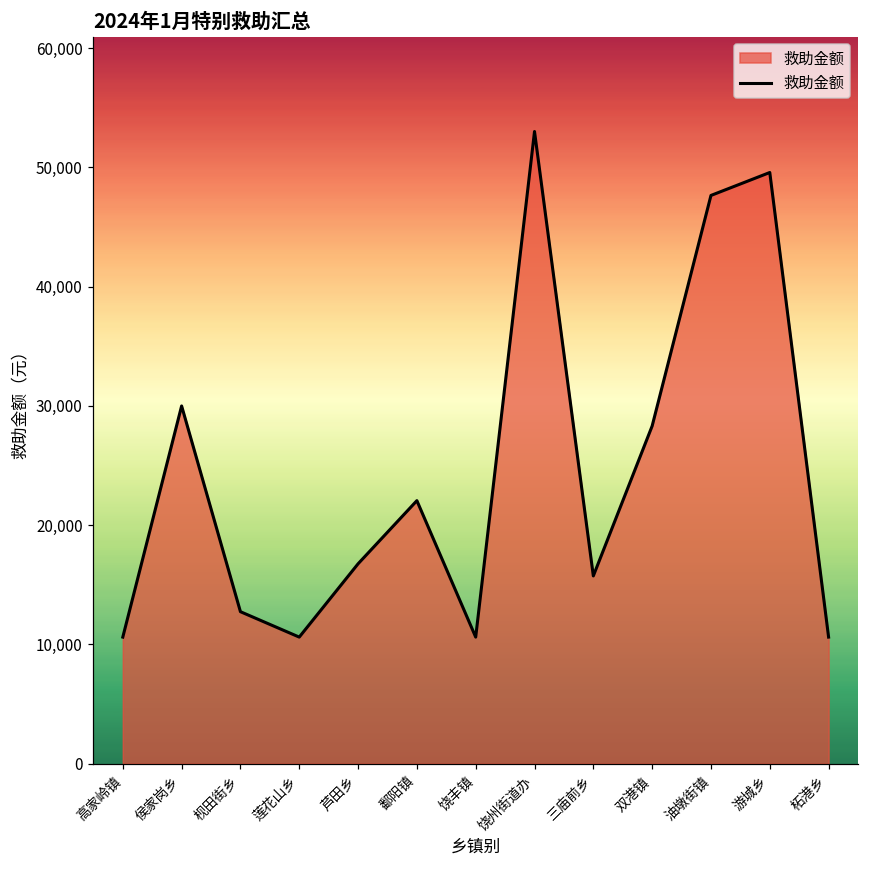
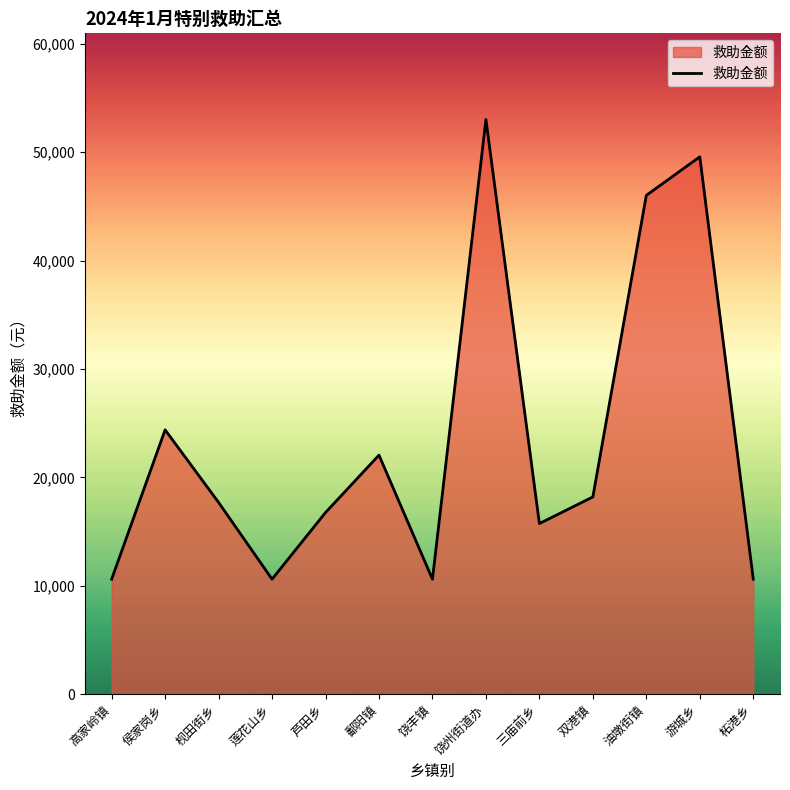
侯家岗乡: 30,000 -> 24,400
枧田街乡: 12,800 -> 17,700
双港镇: 28,300 -> 18,200
油墩街镇: 47,700 -> 46,000
